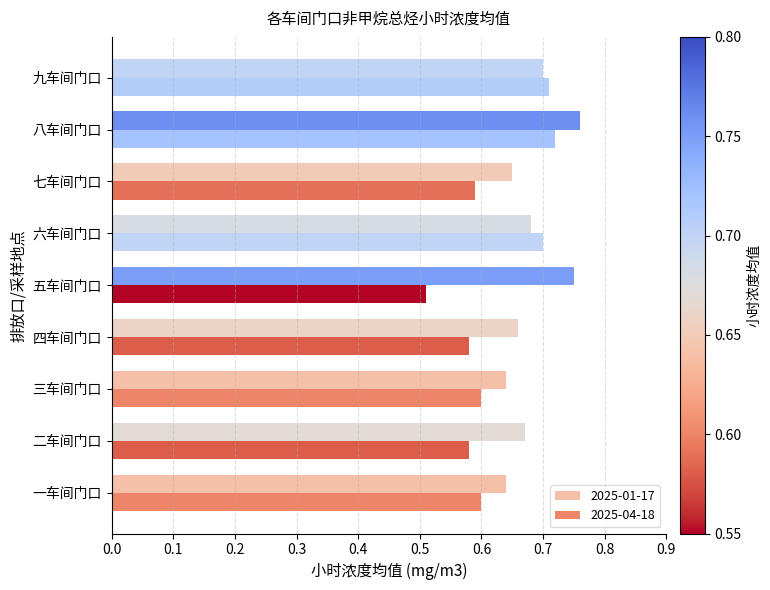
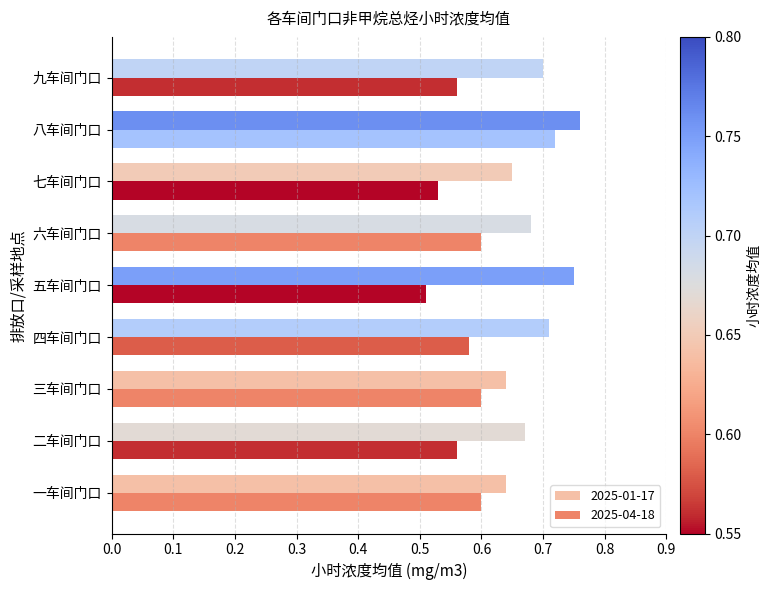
2025-04-18, 九车间门口: 0.71 -> 0.56
2025-04-18, 七车间门口: 0.59 -> 0.53
2025-04-18, 六车间门口: 0.7 -> 0.6
2025-01-17, 四车间门口: 0.66 -> 0.71
2025-04-18, 二车间门口: 0.58 -> 0.56
